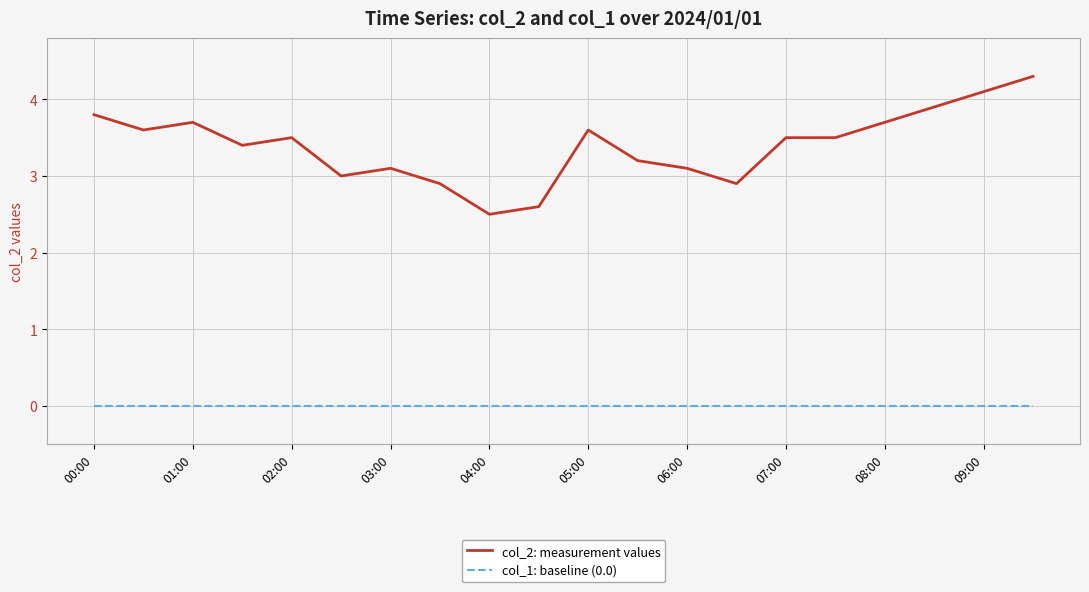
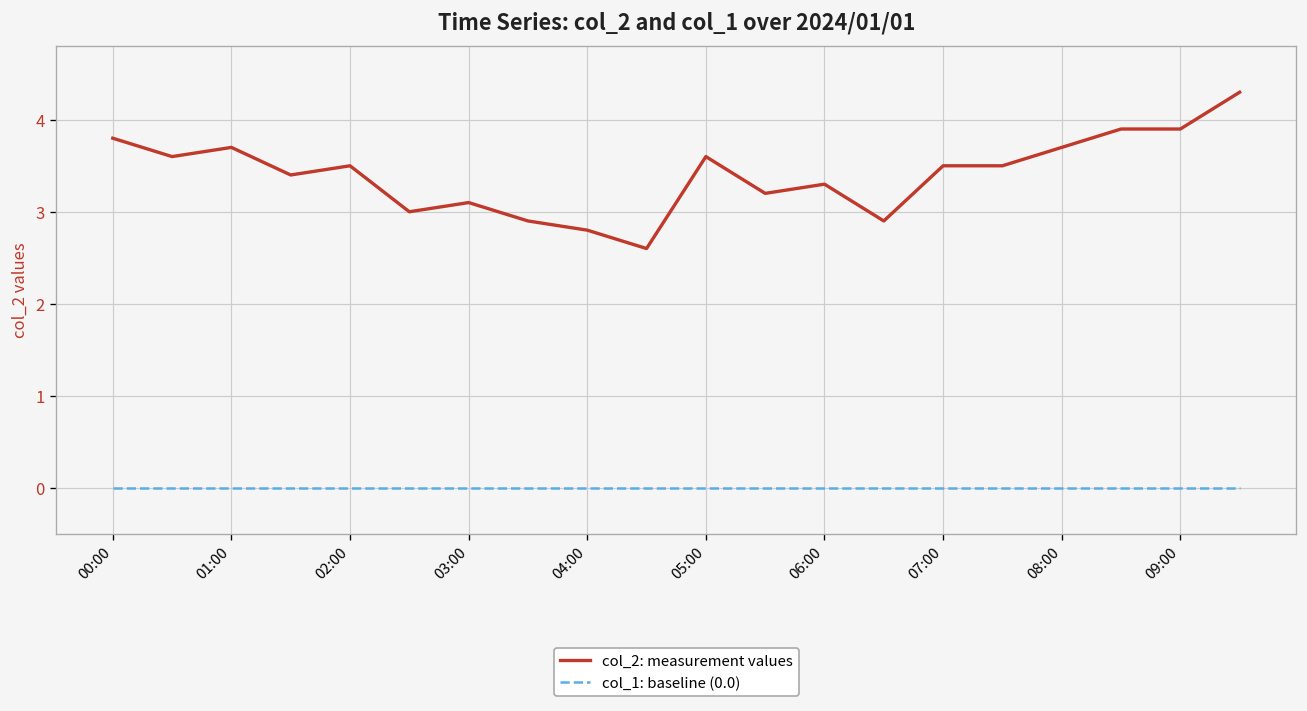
col_2: measurement values, 04:00: 2.5 -> 2.8
col_2: measurement values, 06:00: 3.1 -> 3.3
col_2: measurement values, 09:00: 4.1 -> 3.9
